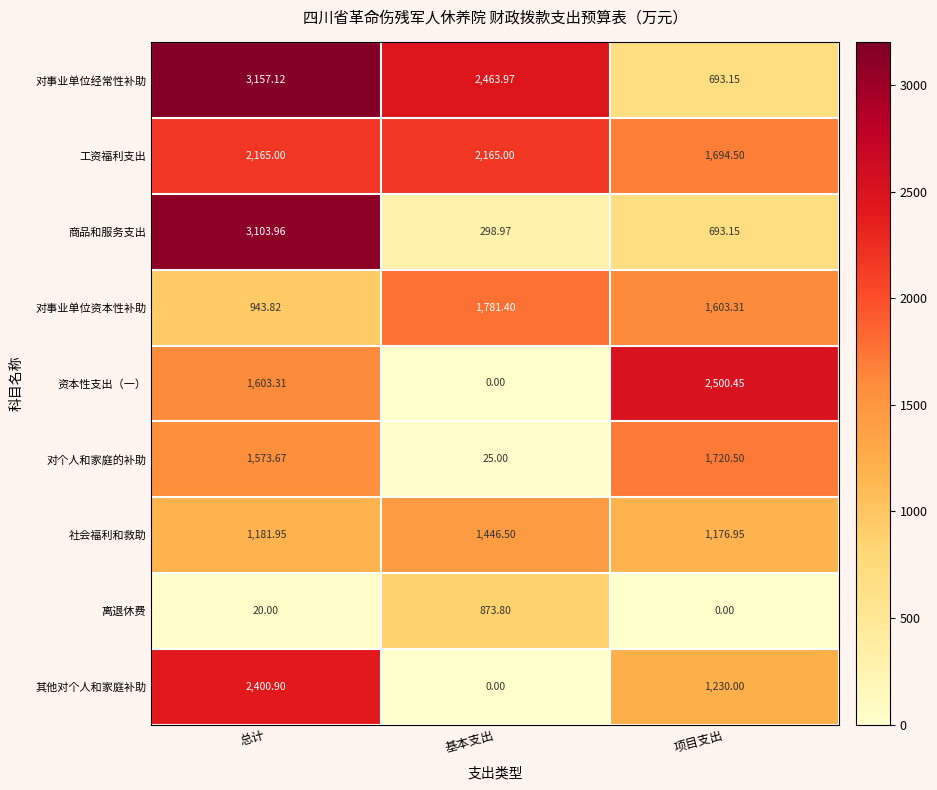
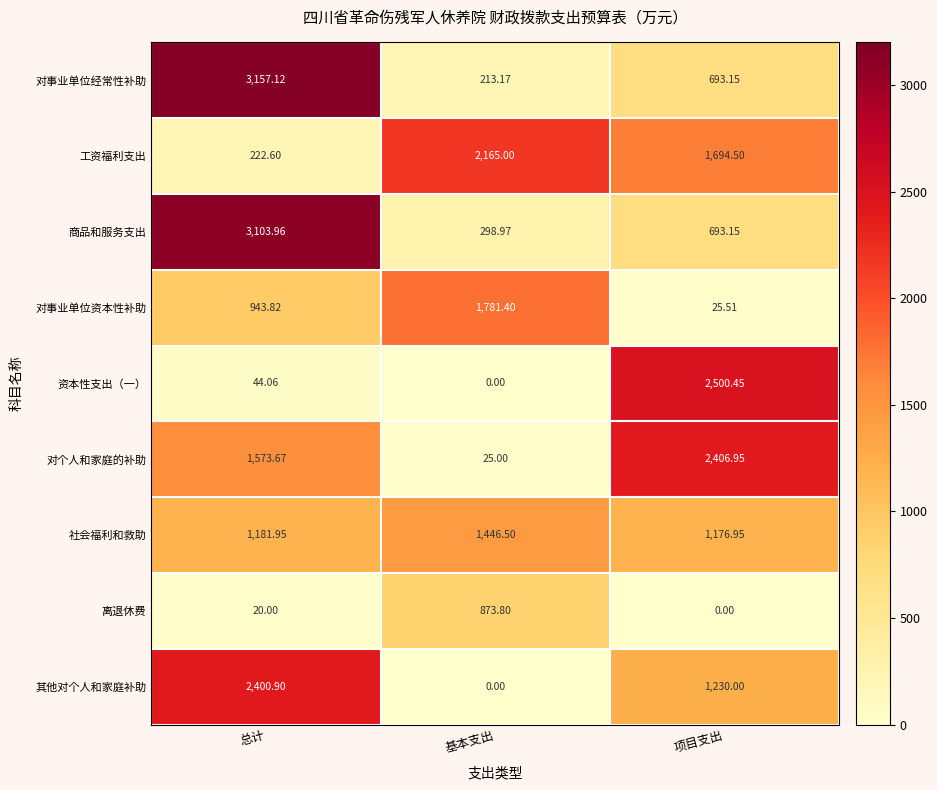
对事业单位经常性补助, 基本支出: 2,463.97 -> 213.17
工资福利支出, 总计: 2,165.00 -> 222.60
对事业单位资本性补助, 项目支出: 1,603.31 -> 25.51
资本性支出（一）, 总计: 1,603.31 -> 44.06
对个人和家庭的补助, 项目支出: 1,720.50 -> 2,406.95
